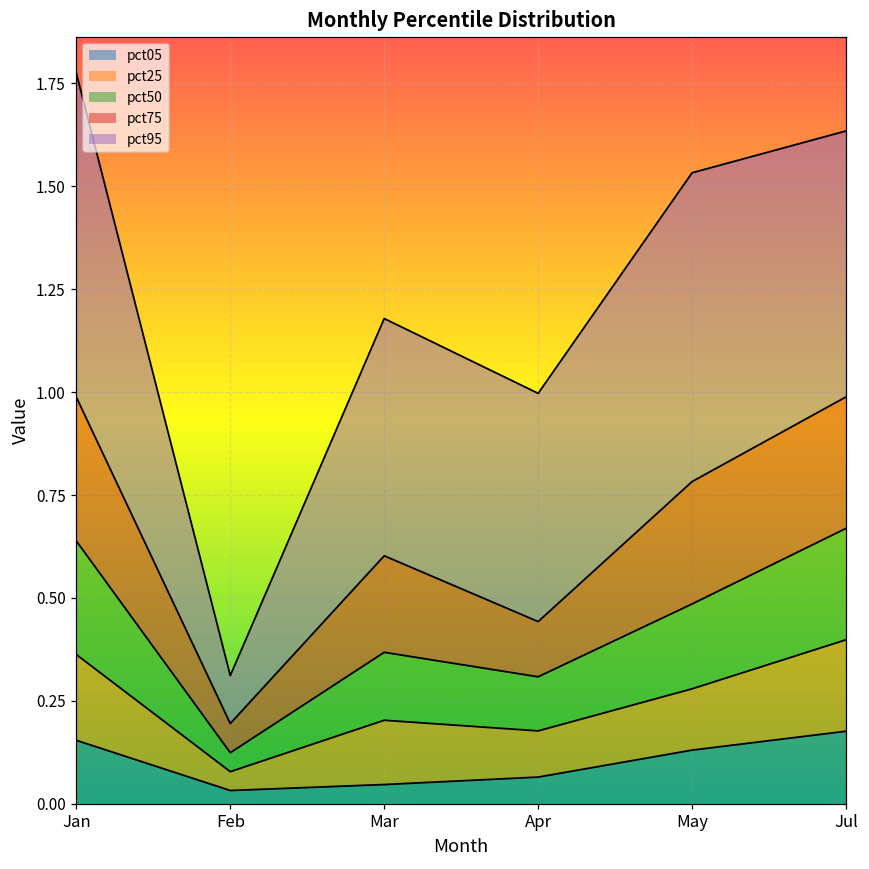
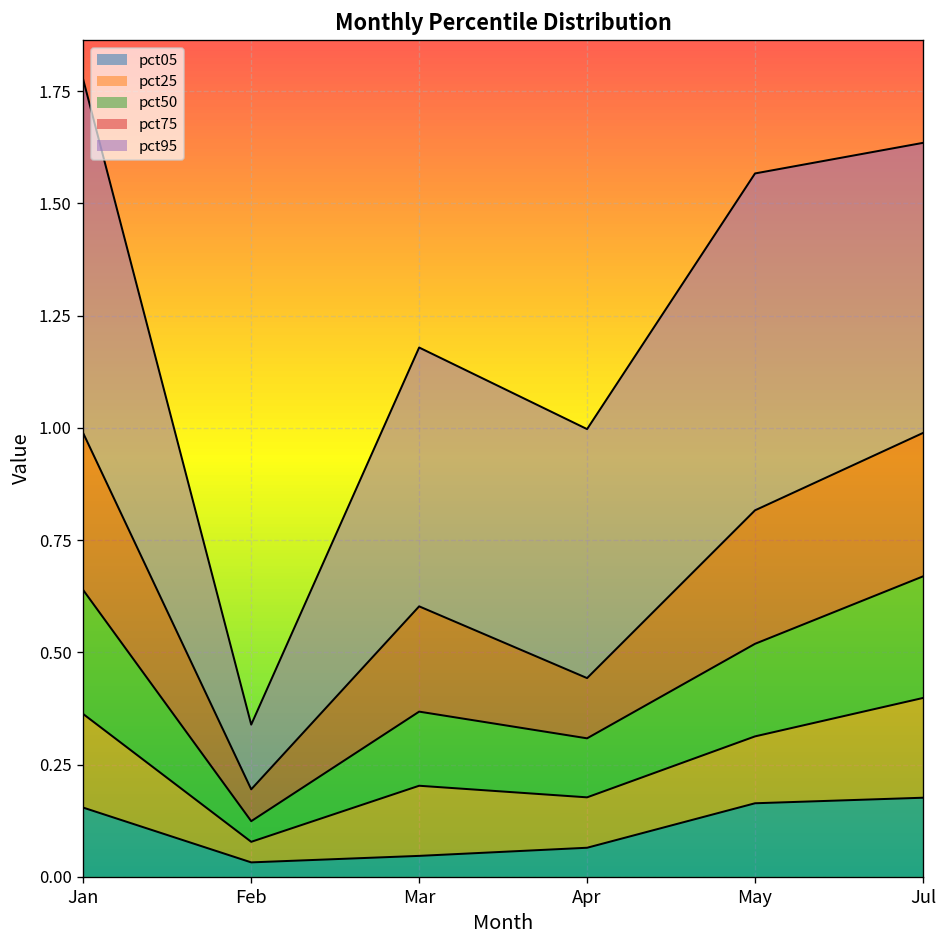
pct95, Feb: 0.12 -> 0.14
pct05, May: 0.13 -> 0.16
